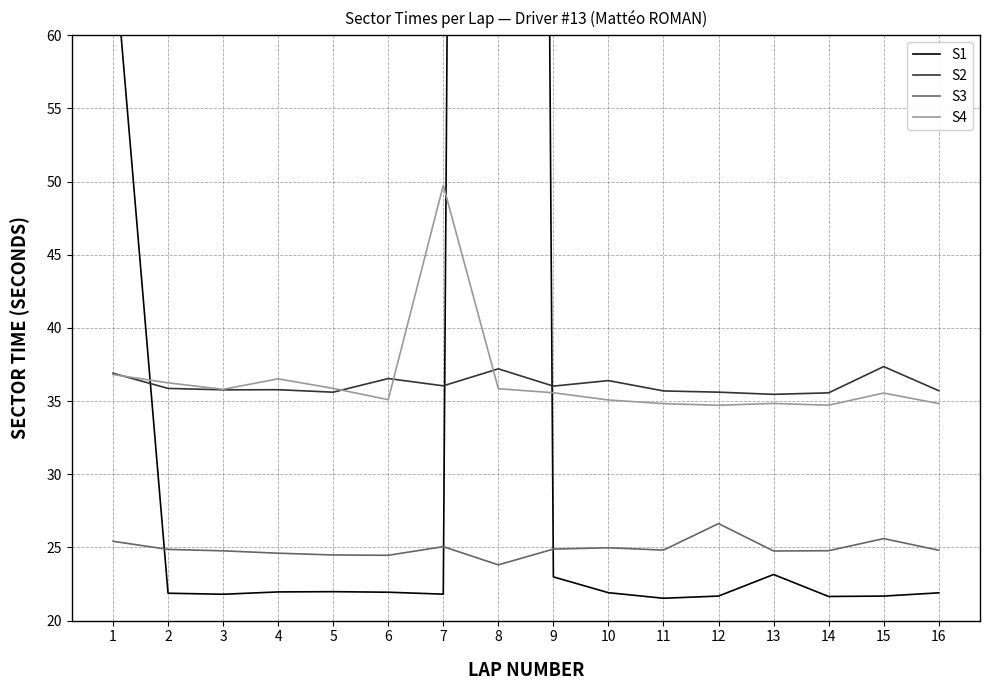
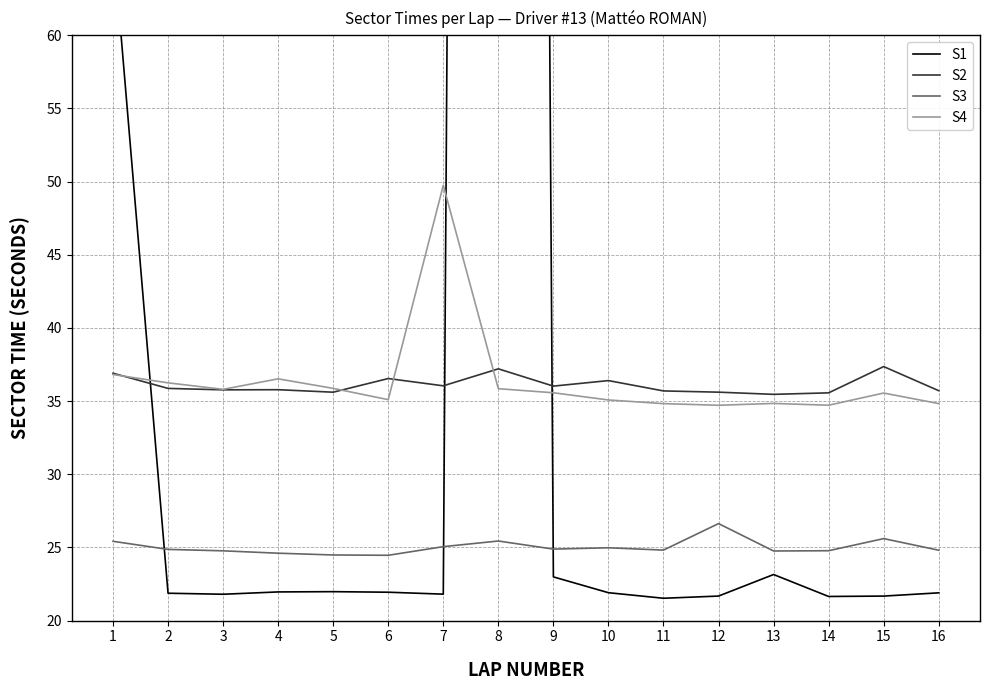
S3, 8: 23.8 -> 25.4
